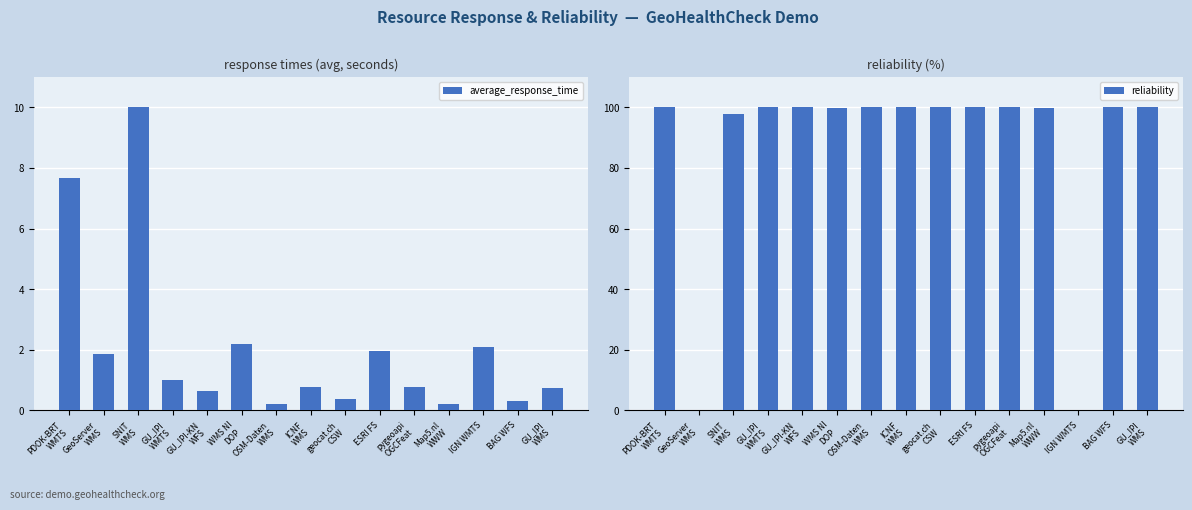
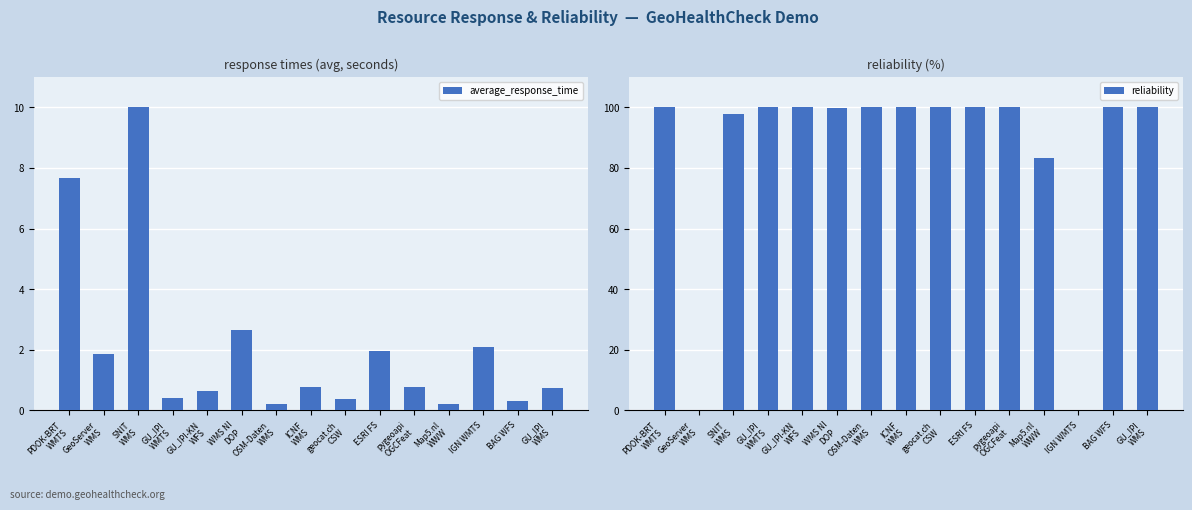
response times (avg, seconds), GU_IPI WMTS: 1.0 -> 0.4
response times (avg, seconds), WMS NI DOP: 2.2 -> 2.6
reliability (%), Map5.nl WWW: 100 -> 83
